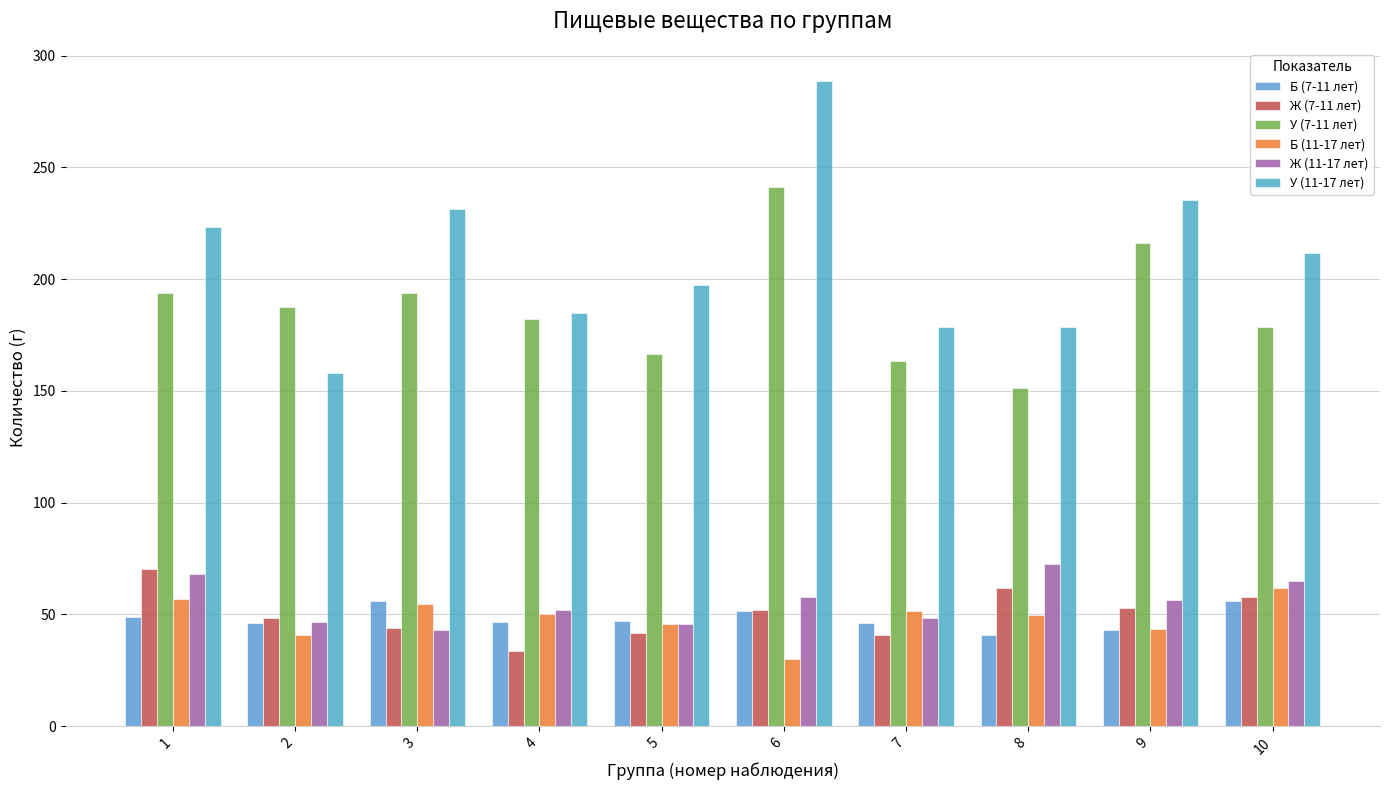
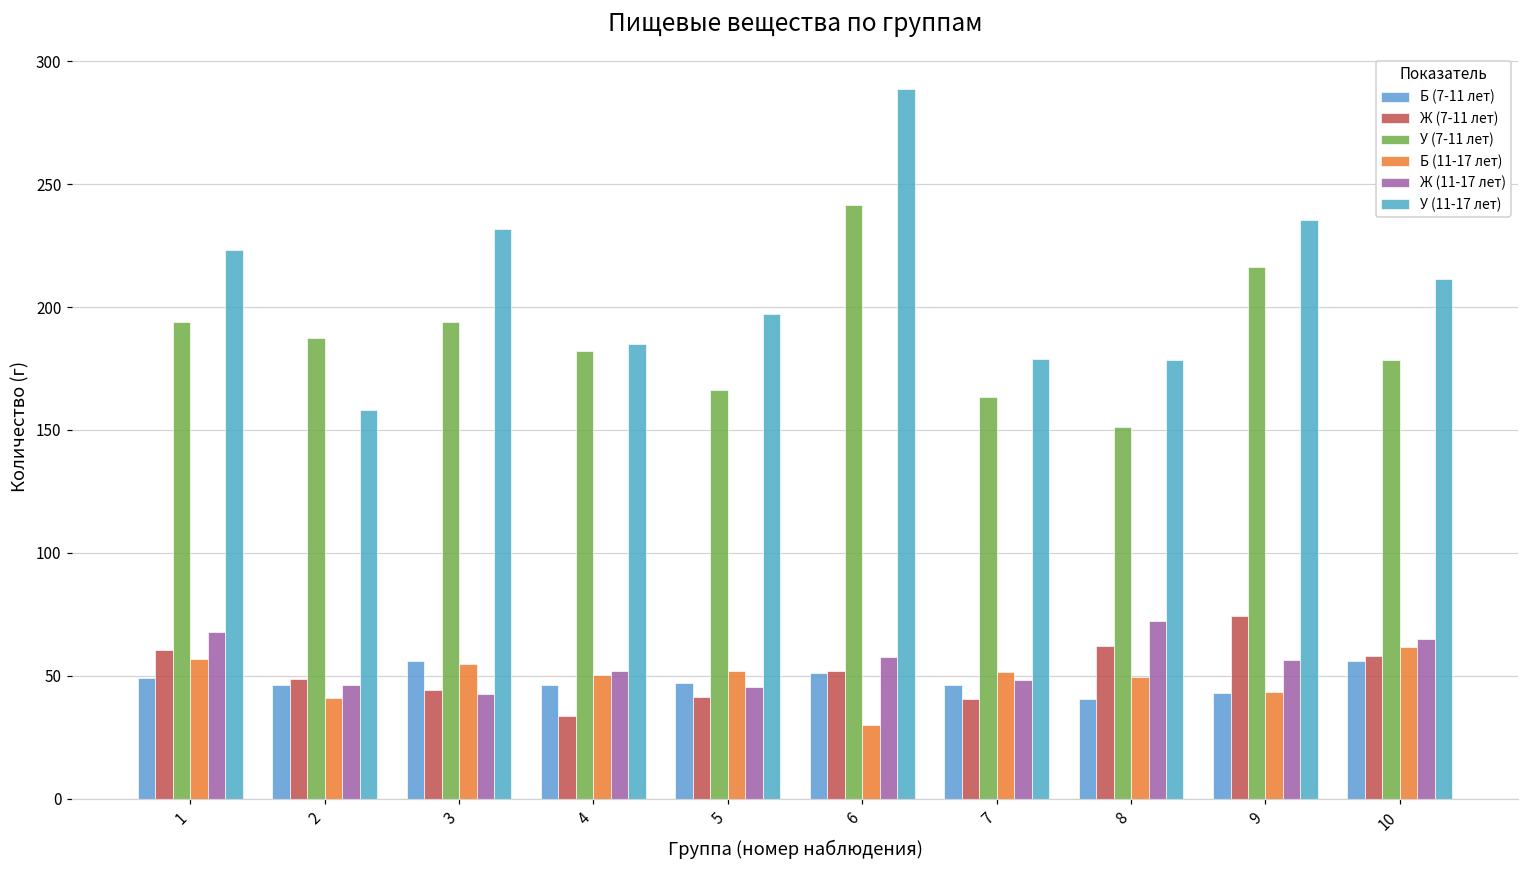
Ж (7-11 лет), 1: 70 -> 60
Б (11-17 лет), 5: 45 -> 52
Ж (7-11 лет), 9: 53 -> 75
